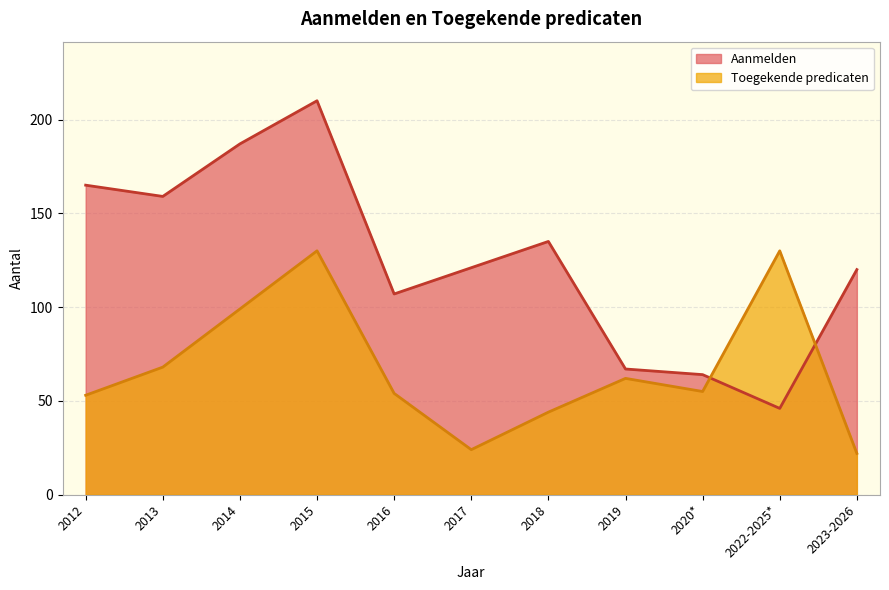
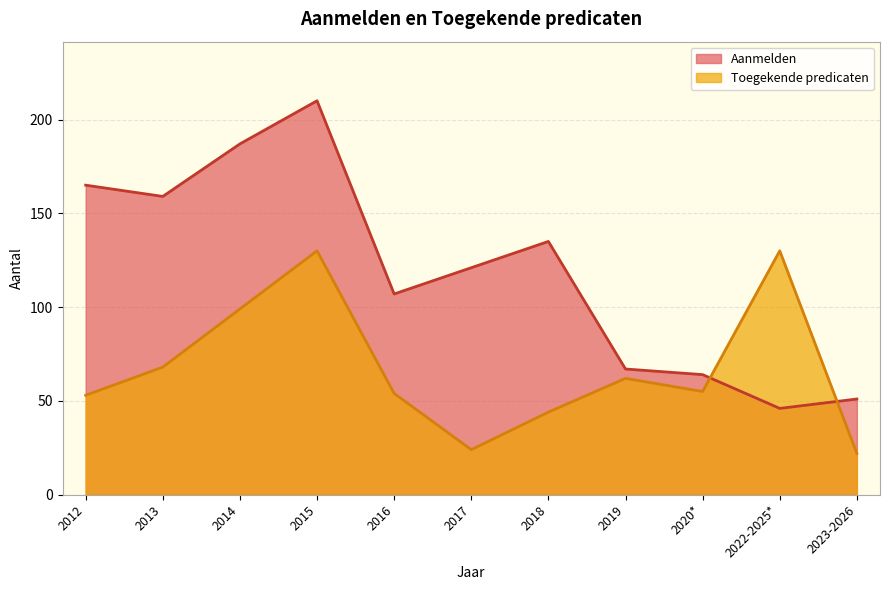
Aanmelden, 2023-2026: 120 -> 51
